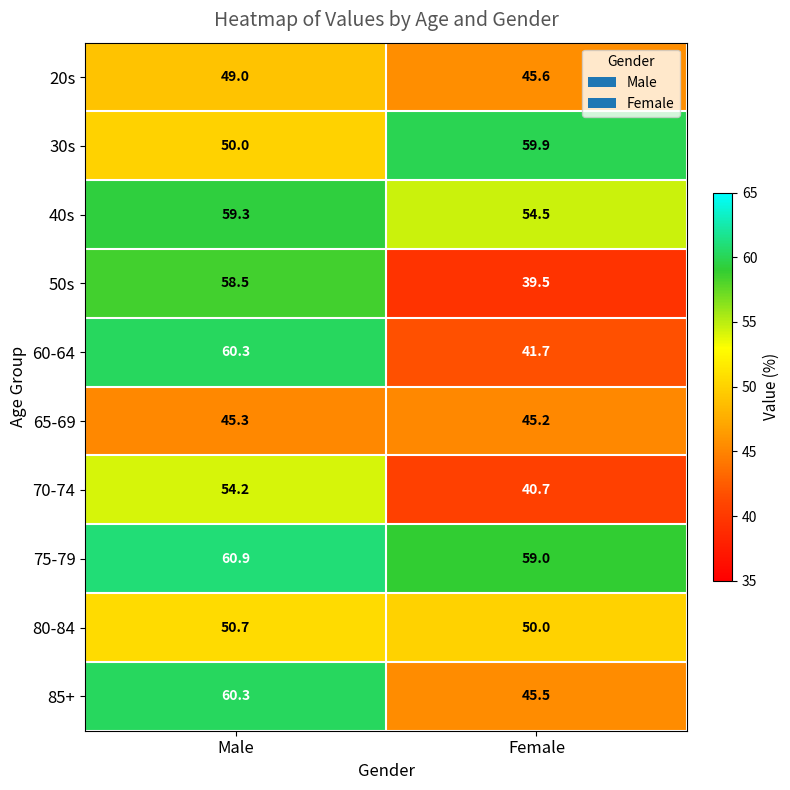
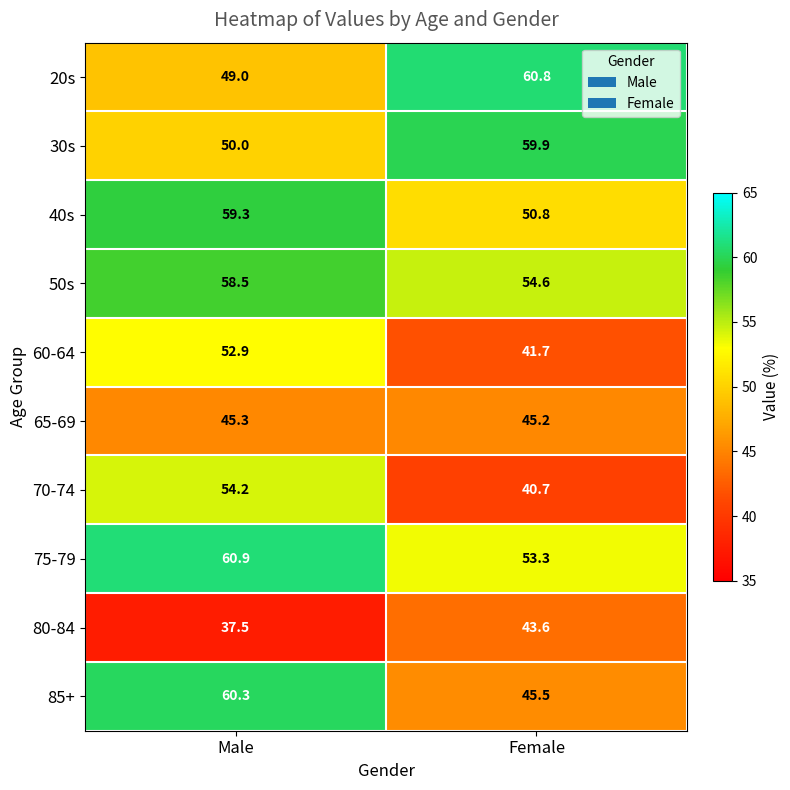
20s, Female: 45.6 -> 60.8
40s, Female: 54.5 -> 50.8
50s, Female: 39.5 -> 54.6
60-64, Male: 60.3 -> 52.9
75-79, Female: 59.0 -> 53.3
80-84, Male: 50.7 -> 37.5
80-84, Female: 50.0 -> 43.6
